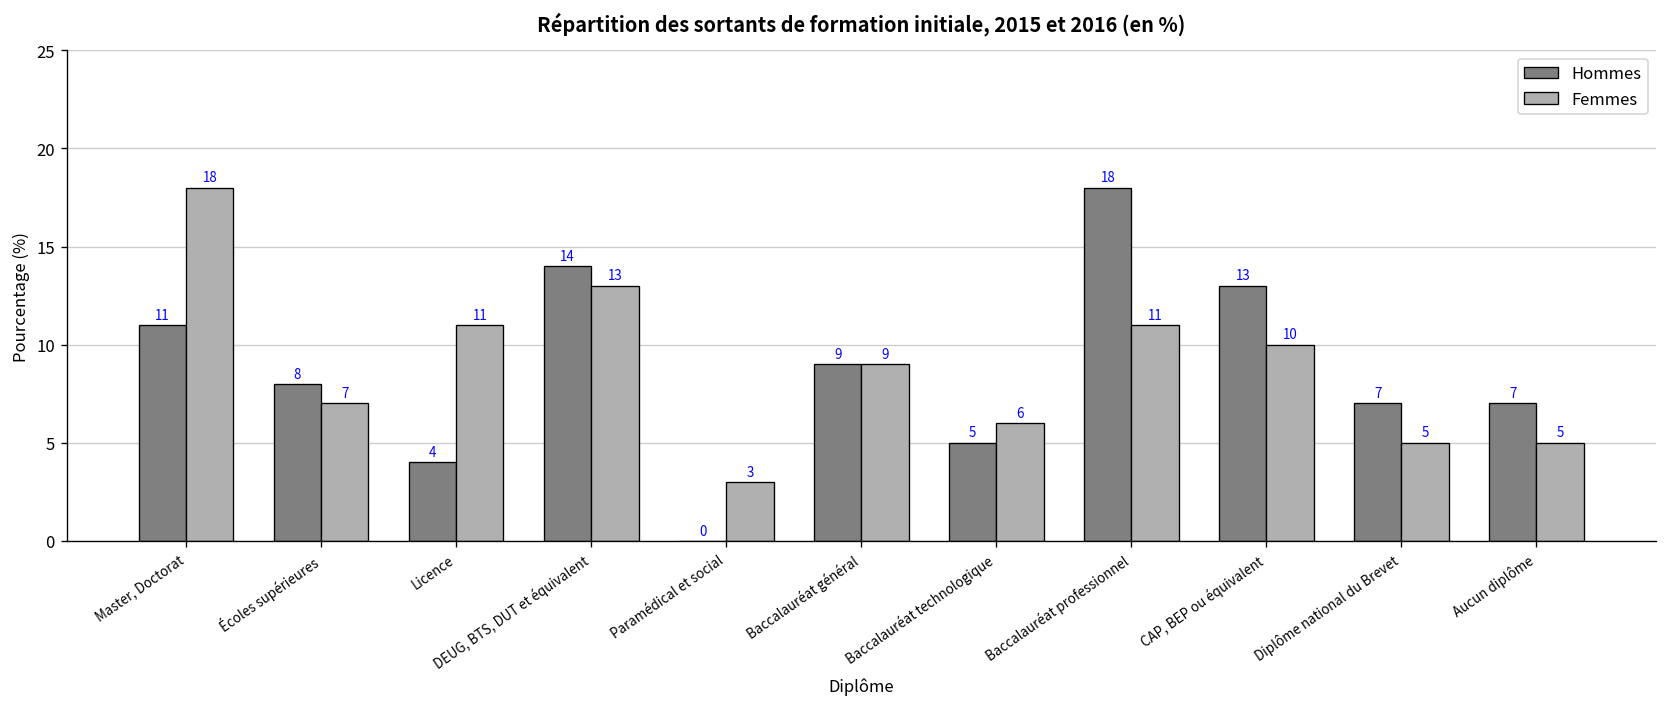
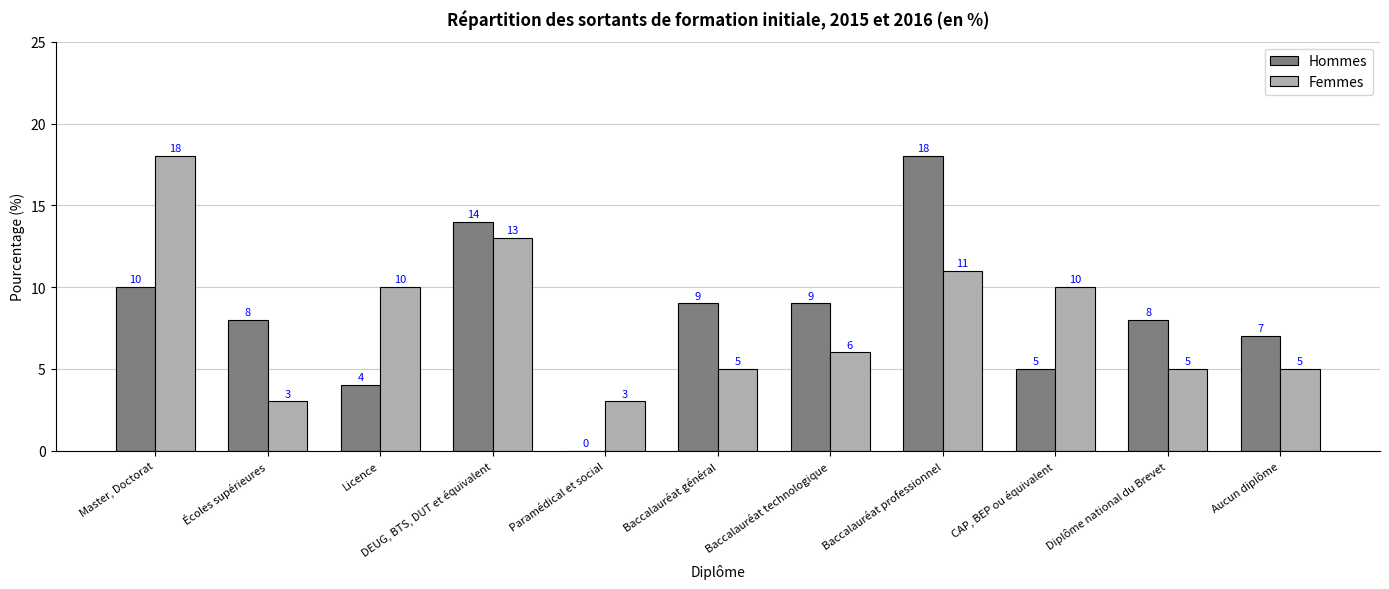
Hommes, Master, Doctorat: 11 -> 10
Femmes, Écoles supérieures: 7 -> 3
Femmes, Licence: 11 -> 10
Femmes, Baccalauréat général: 9 -> 5
Hommes, Baccalauréat technologique: 5 -> 9
Hommes, CAP, BEP ou équivalent: 13 -> 5
Hommes, Diplôme national du Brevet: 7 -> 8
